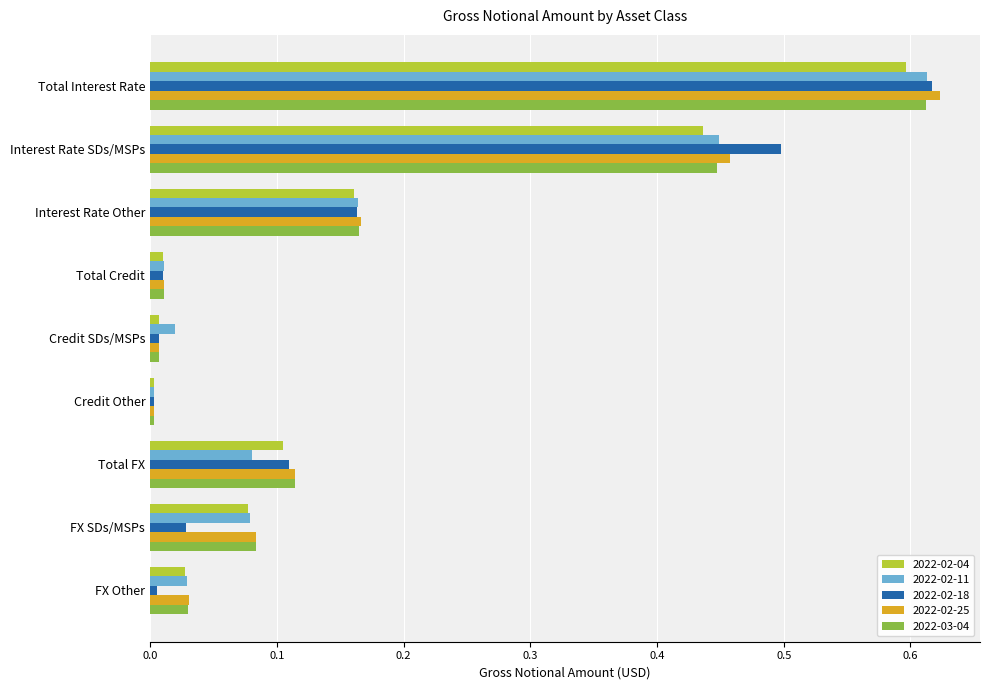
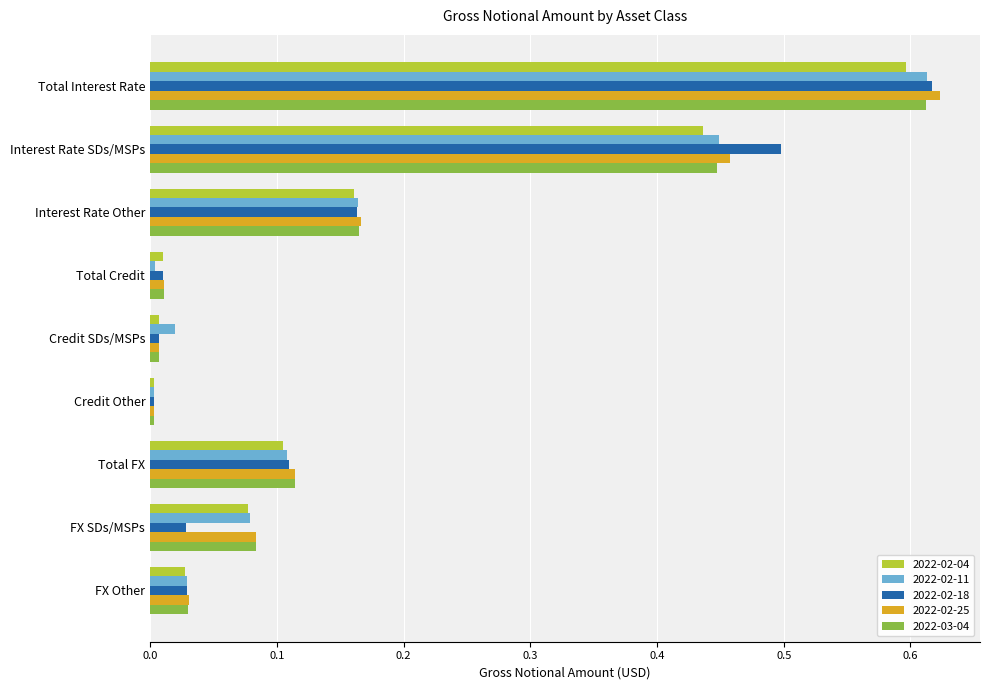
2022-02-11, Total Credit: 0.011 -> 0.004
2022-02-11, Total FX: 0.080 -> 0.108
2022-02-18, FX Other: 0.005 -> 0.029
